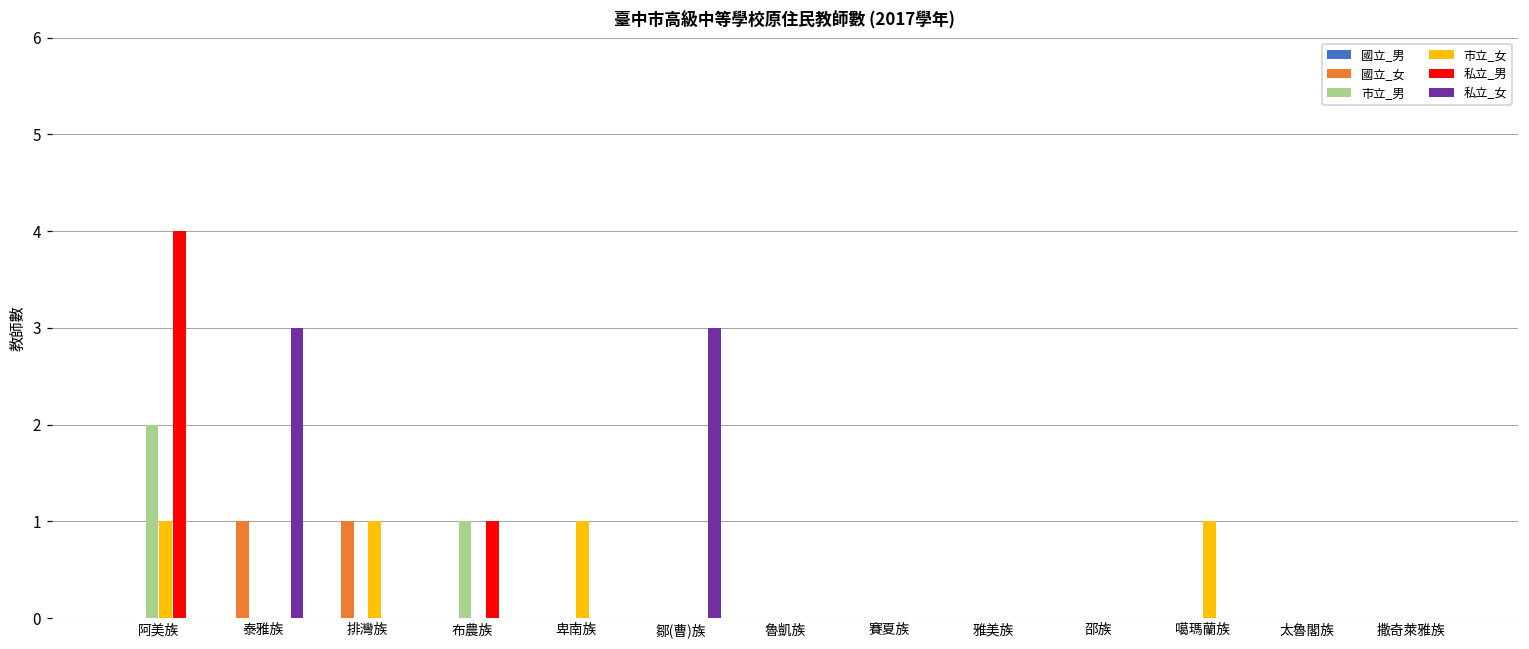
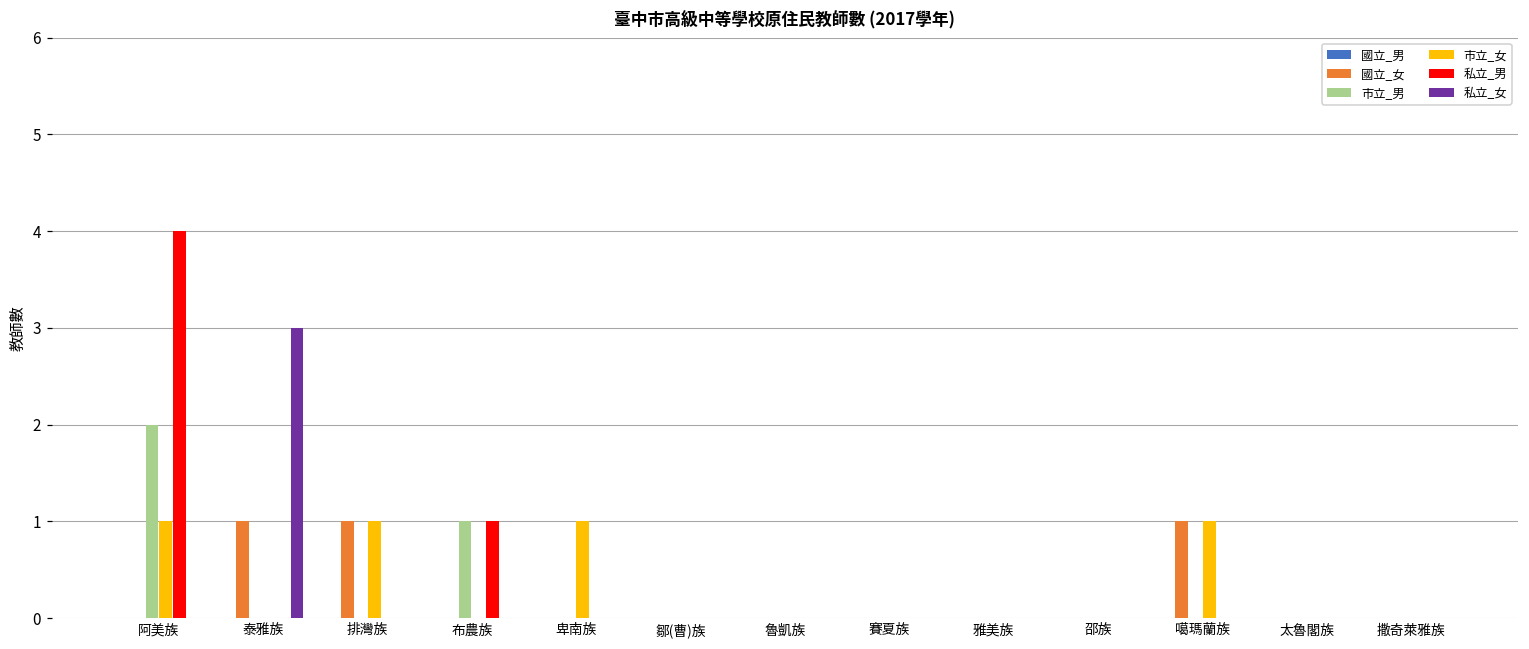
私立_女, 鄒(曹)族: 3 -> 0
國立_女, 噶瑪蘭族: 0 -> 1
